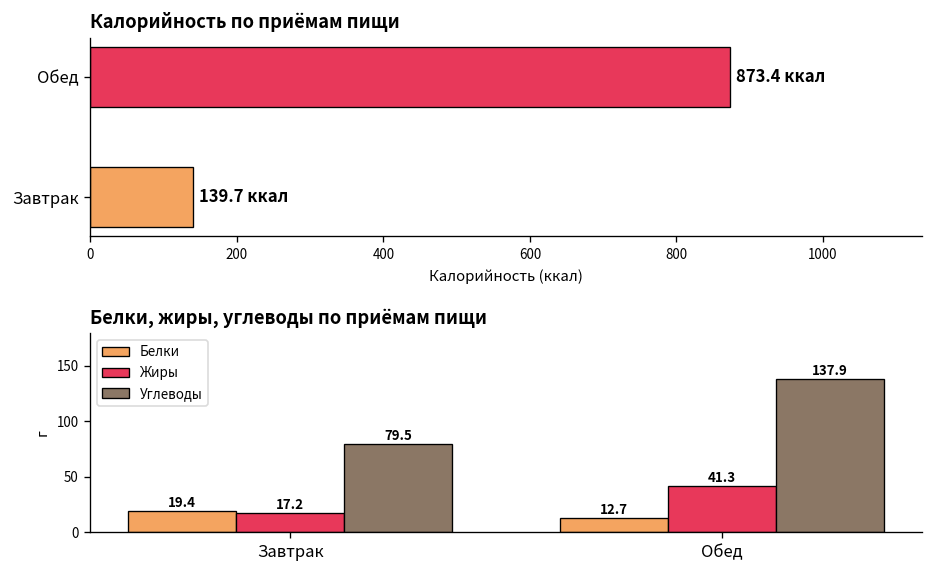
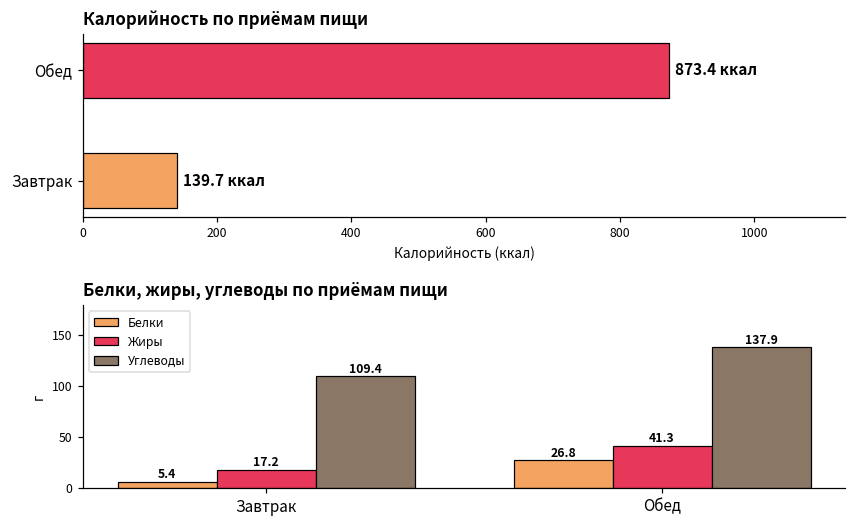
Белки, жиры, углеводы по приёмам пищи, Белки, Завтрак: 19.4 -> 5.4
Белки, жиры, углеводы по приёмам пищи, Углеводы, Завтрак: 79.5 -> 109.4
Белки, жиры, углеводы по приёмам пищи, Белки, Обед: 12.7 -> 26.8
